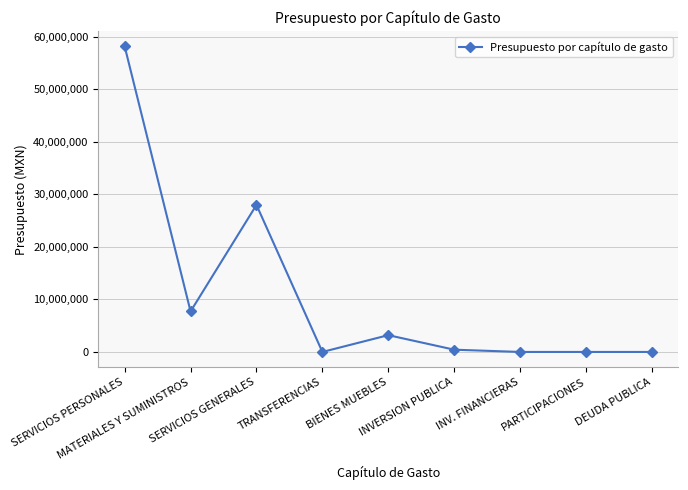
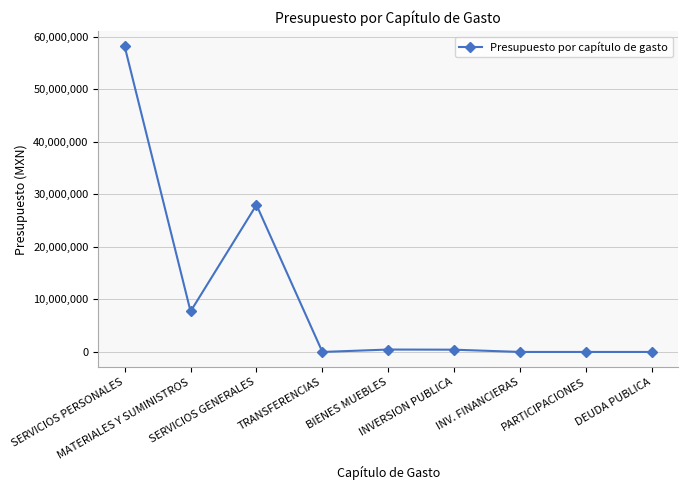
BIENES MUEBLES: 3,000,000 -> 0
